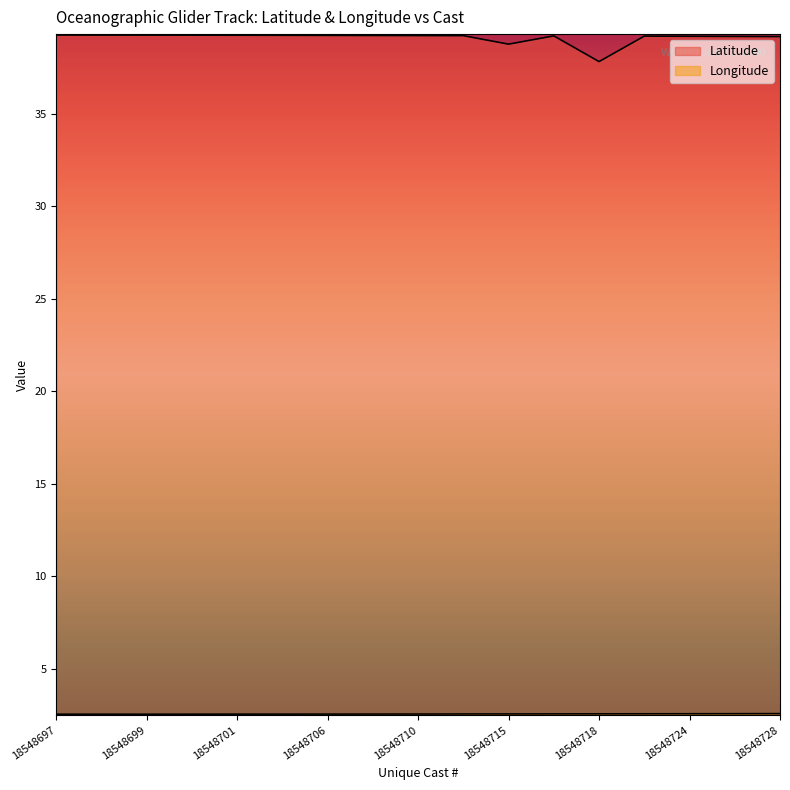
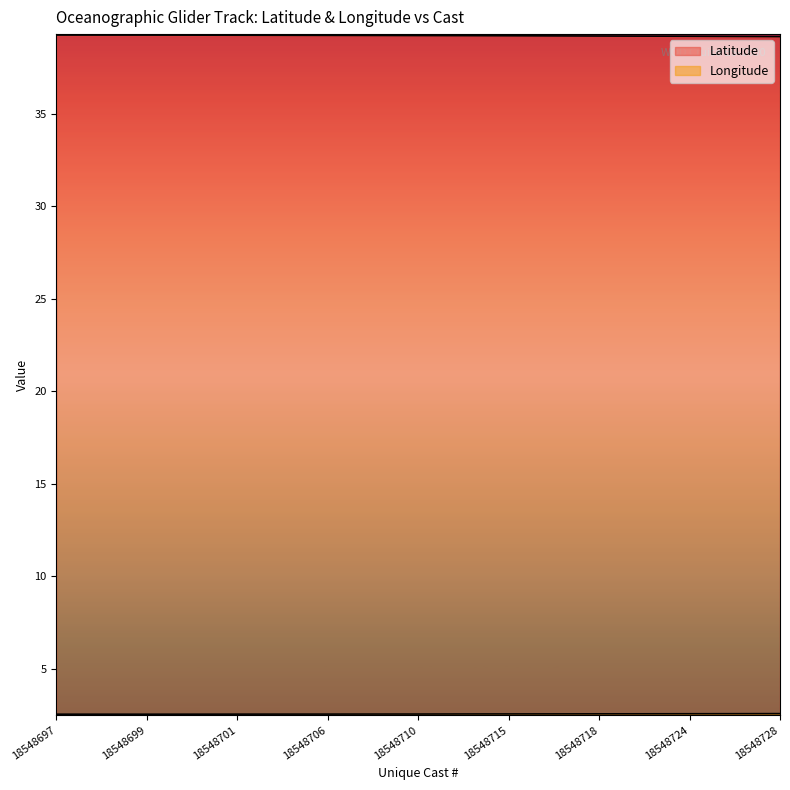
Latitude, 18548715: 38.8 -> 39.2
Latitude, 18548718: 37.8 -> 39.2
